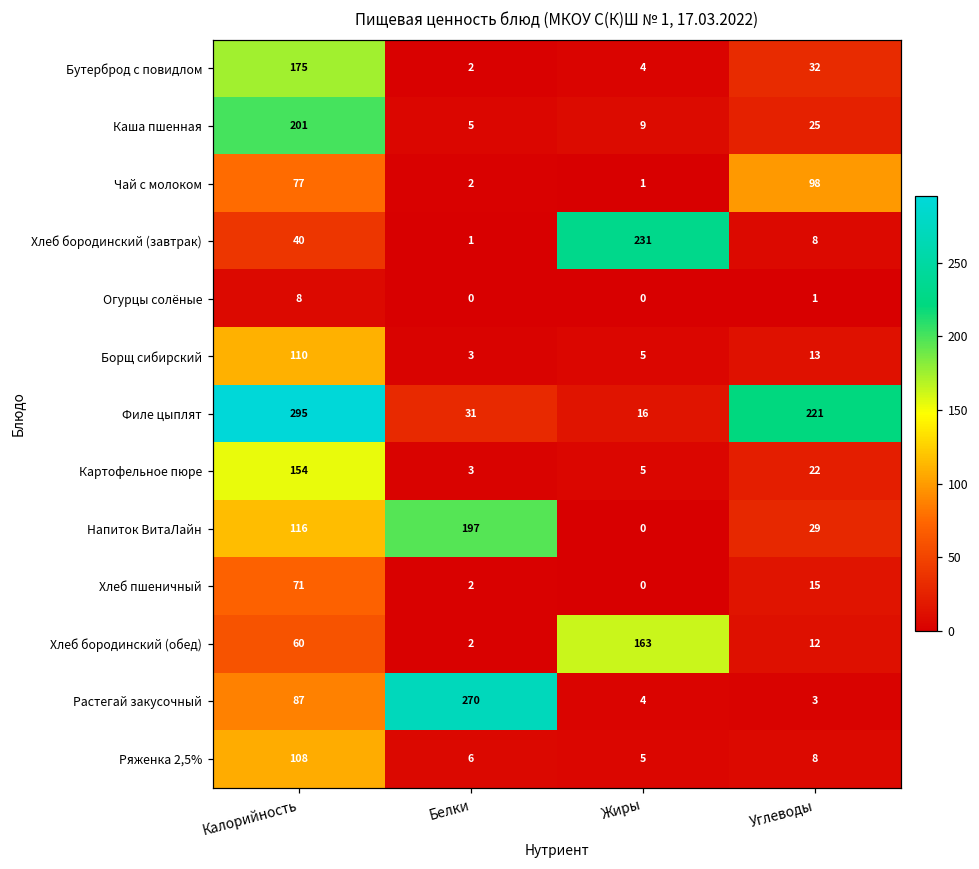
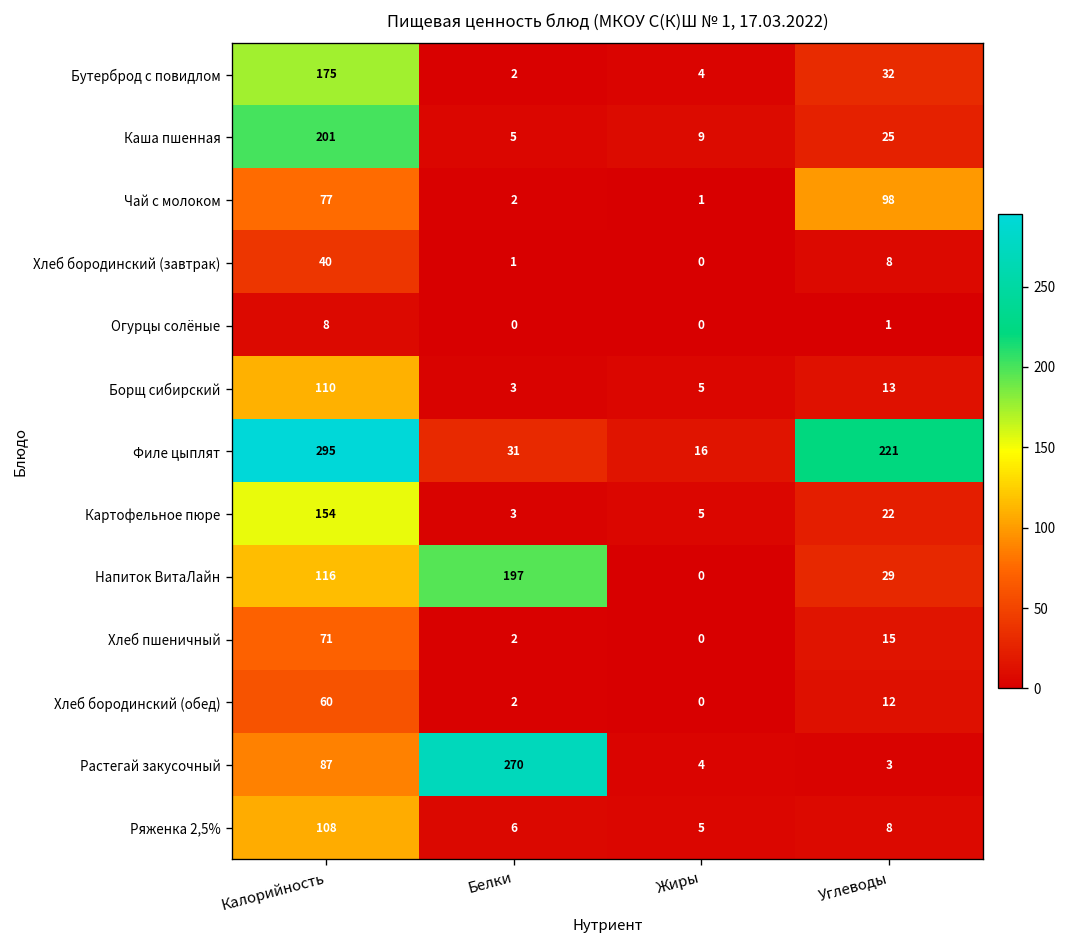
Хлеб бородинский (завтрак), Жиры: 231 -> 0
Хлеб бородинский (обед), Жиры: 163 -> 0
